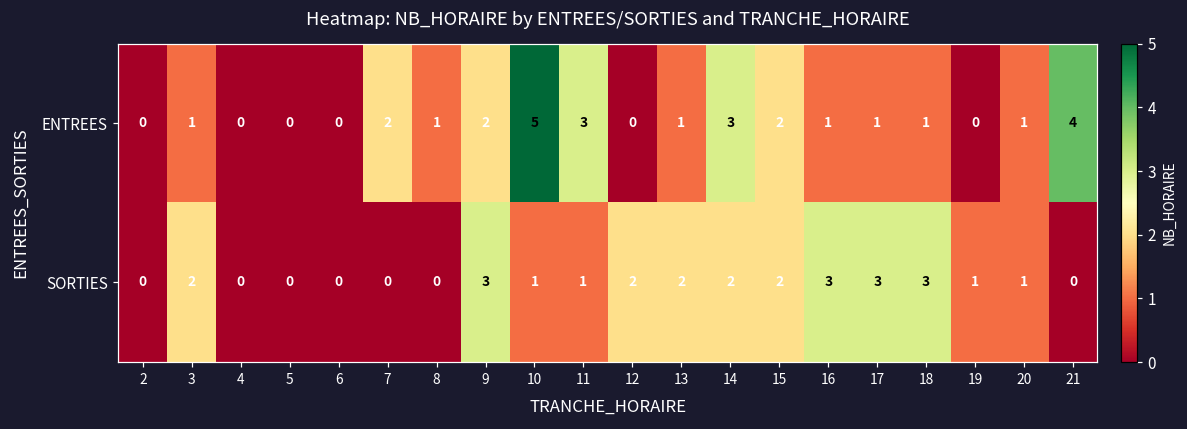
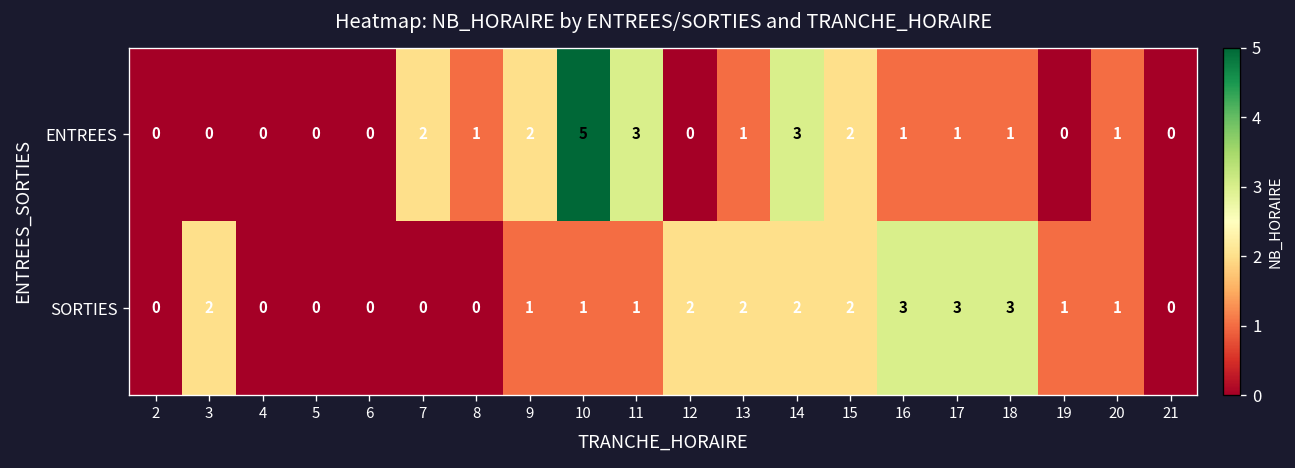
ENTREES, 3: 1 -> 0
ENTREES, 21: 4 -> 0
SORTIES, 9: 3 -> 1
